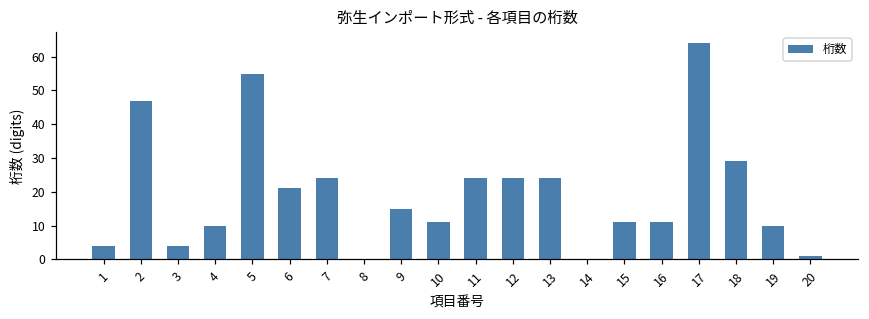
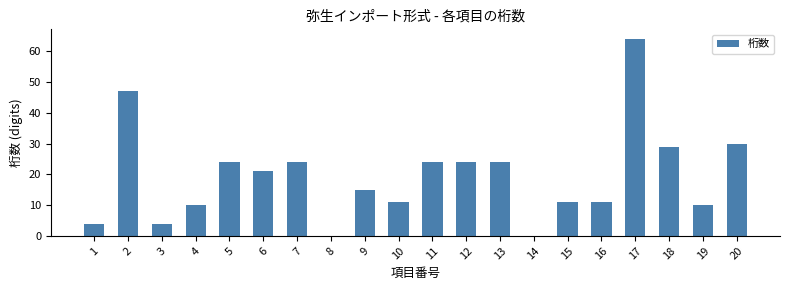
5: 55 -> 24
20: 1 -> 30
